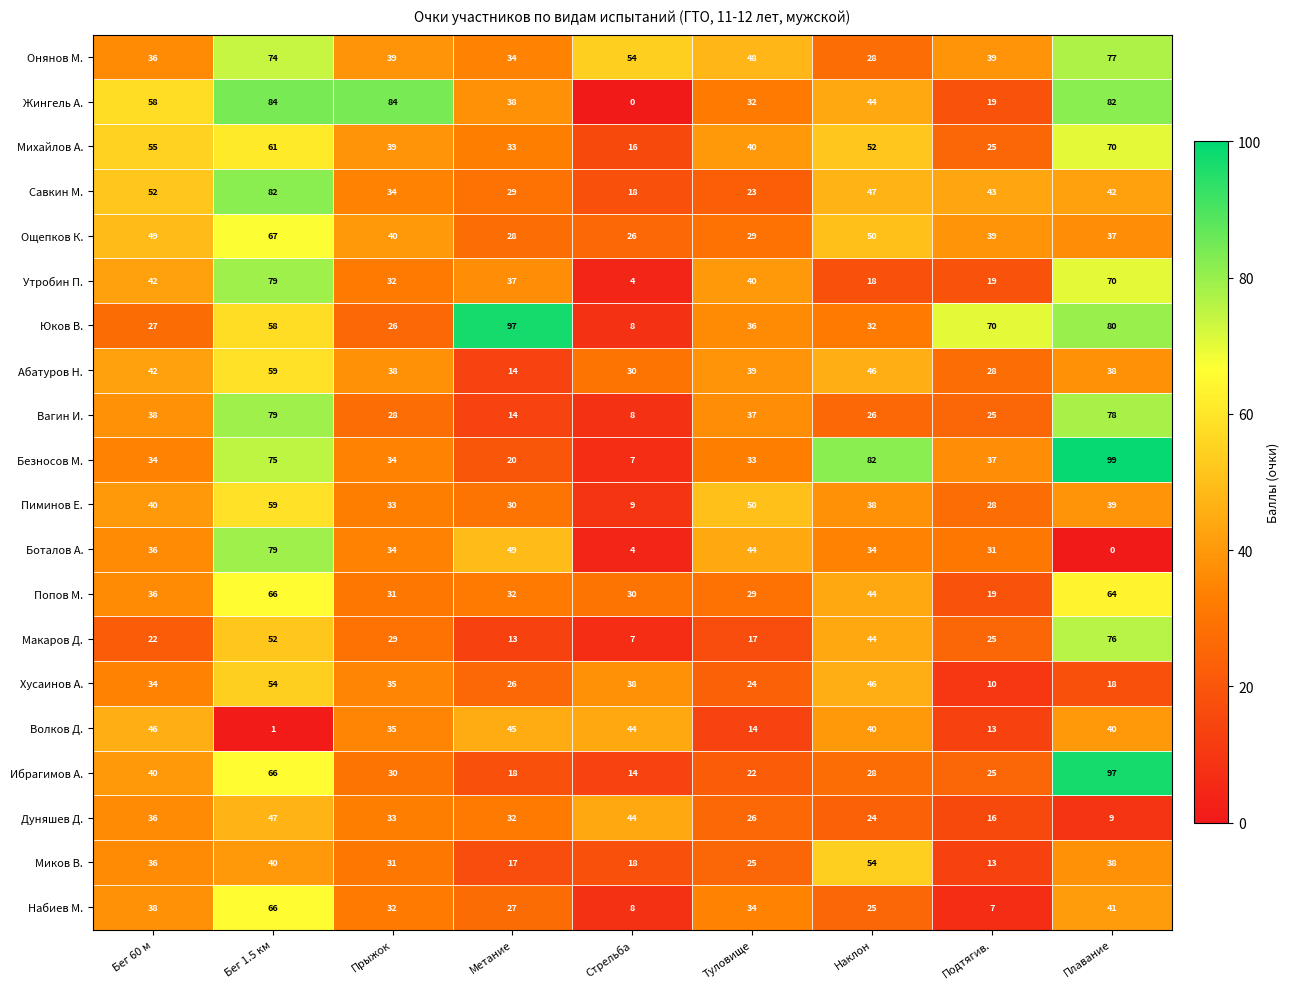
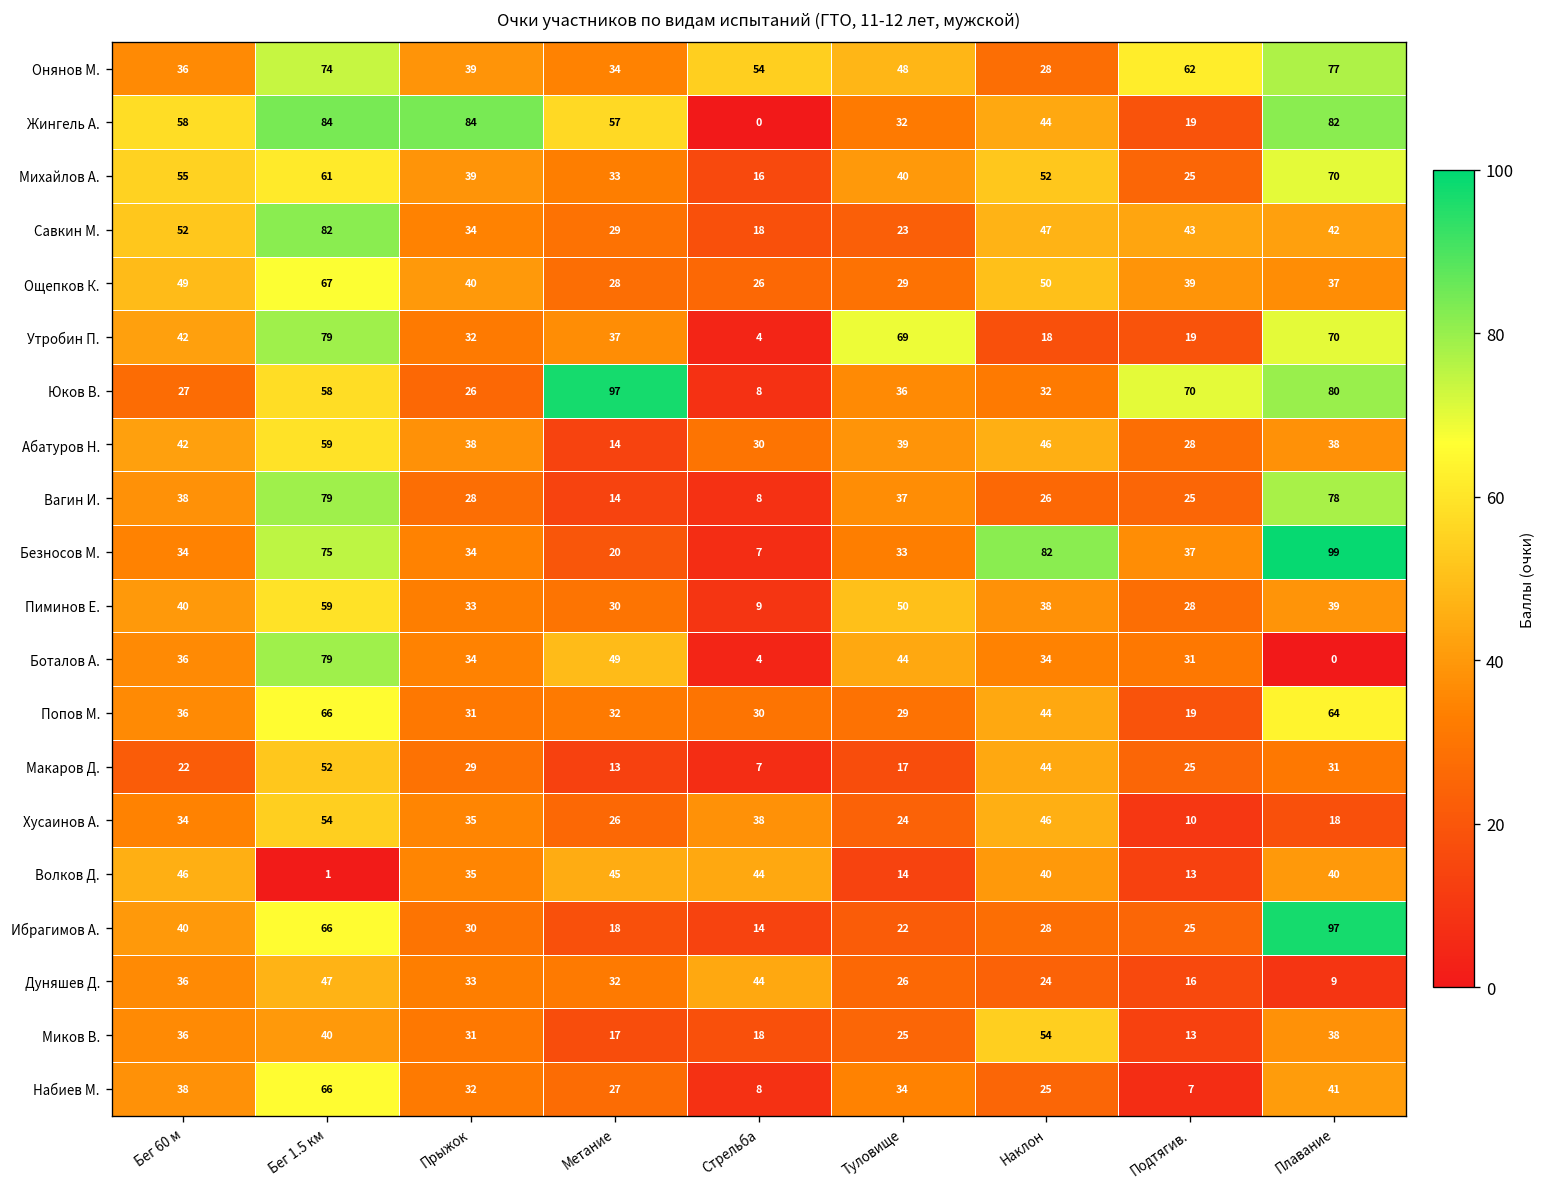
Онянов М., Подтягив.: 39 -> 62
Жингель А., Метание: 38 -> 57
Утробин П., Туловище: 40 -> 69
Макаров Д., Плавание: 76 -> 31
